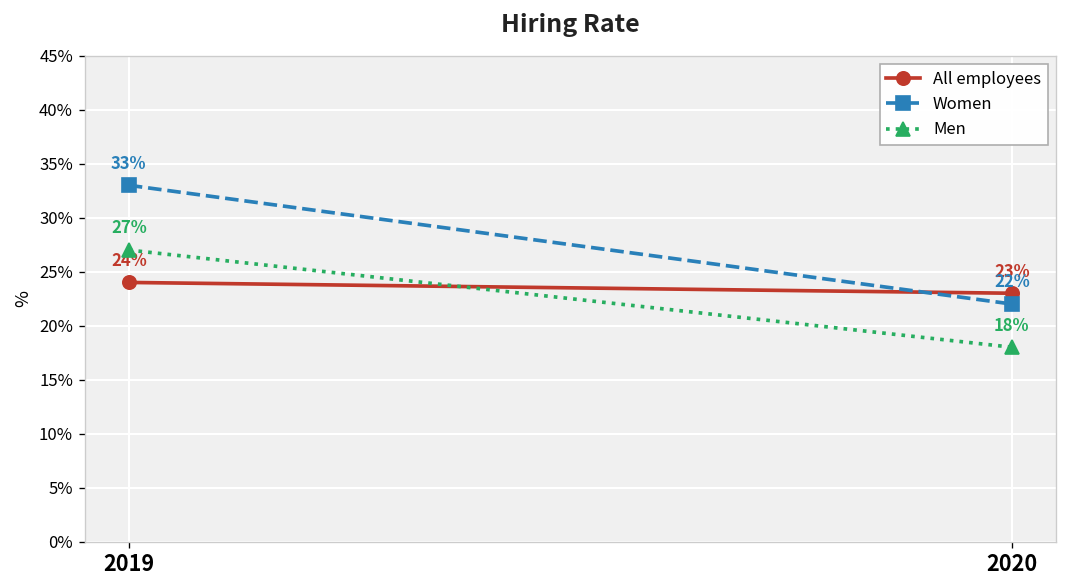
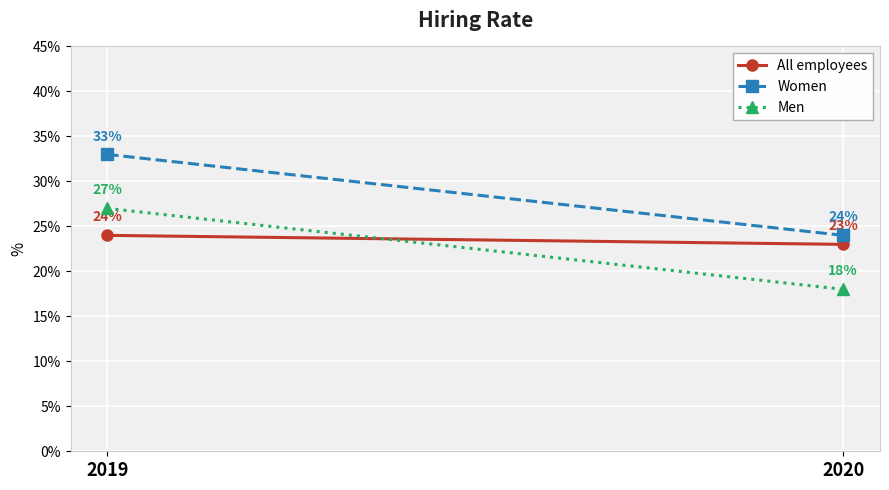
Women, 2020: 22% -> 24%
